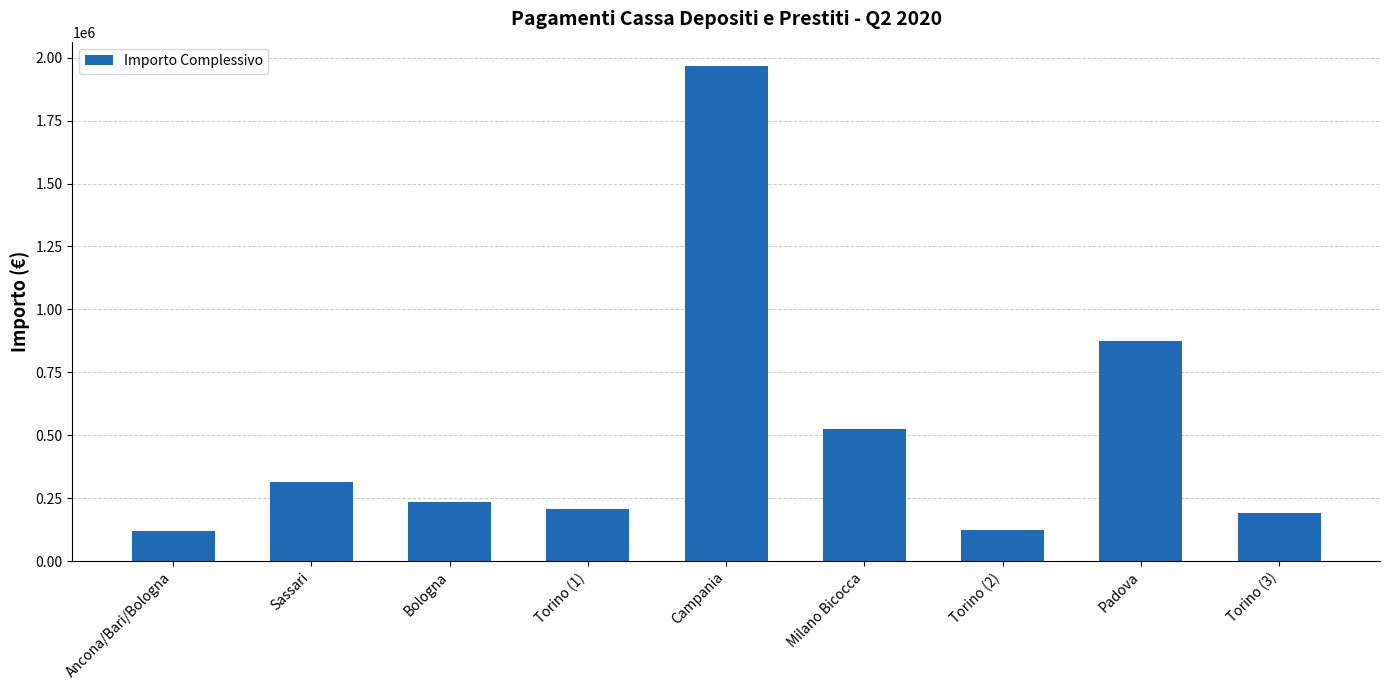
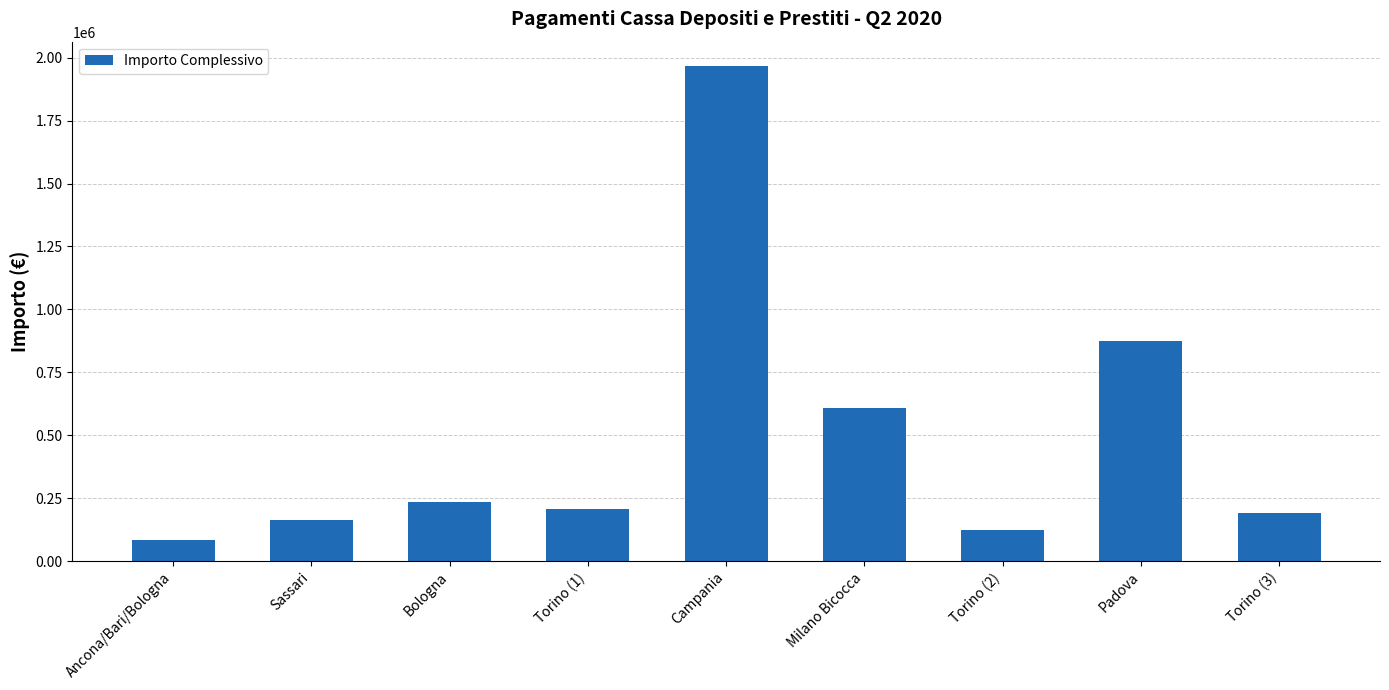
Ancona/Bari/Bologna: 120000 -> 90000
Sassari: 310000 -> 160000
Milano Bicocca: 530000 -> 610000
